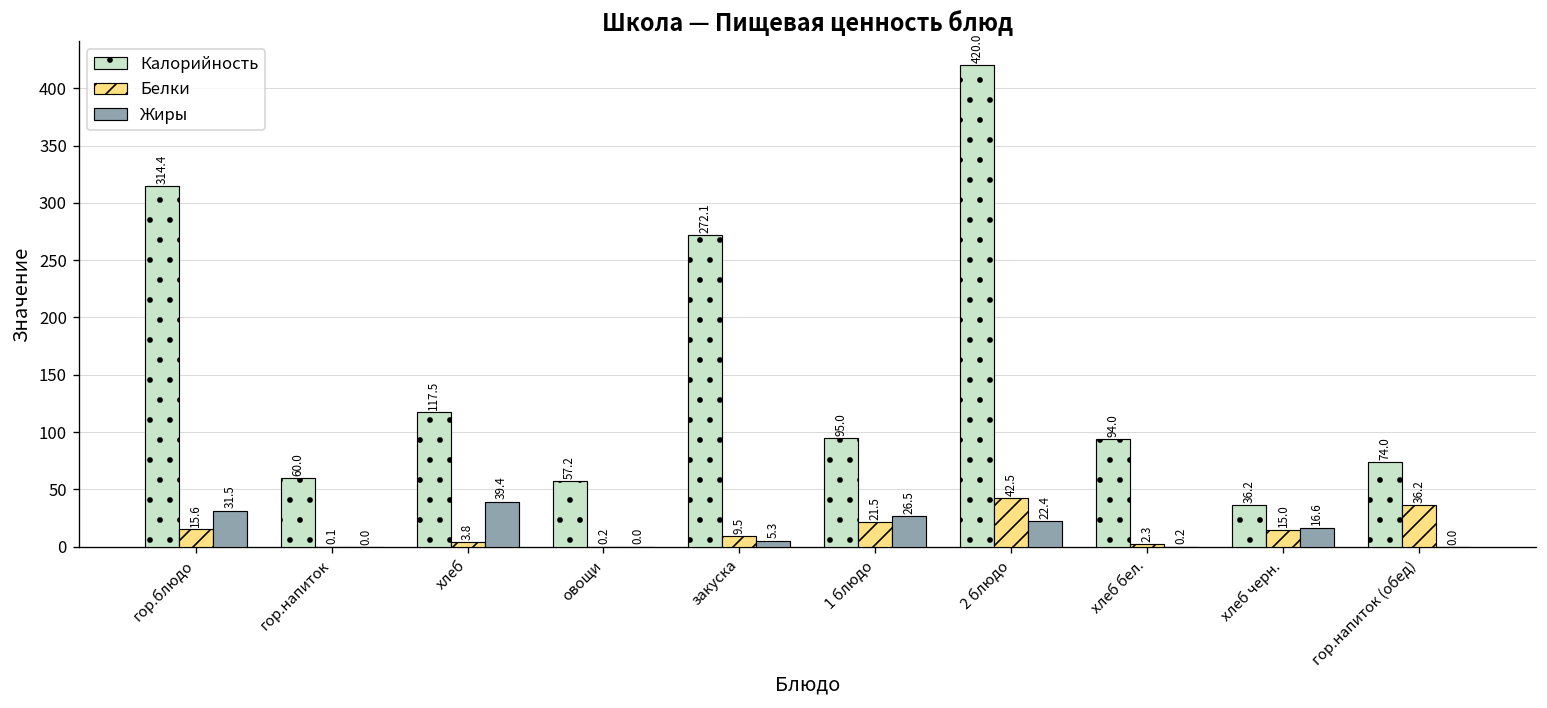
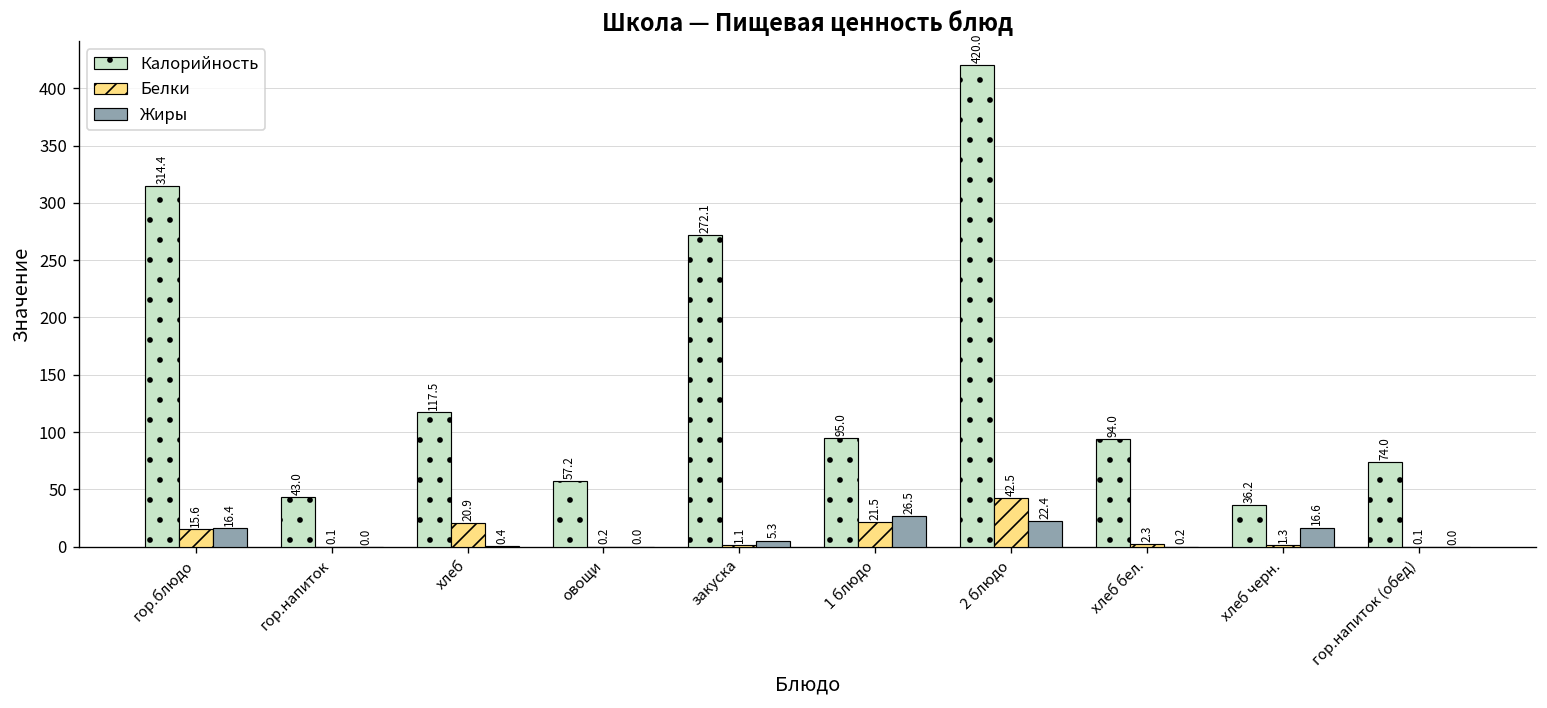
Жиры, гор.блюдо: 31.5 -> 16.4
Калорийность, гор.напиток: 60.0 -> 43.0
Белки, хлеб: 3.8 -> 20.9
Жиры, хлеб: 39.4 -> 0.4
Белки, закуска: 9.5 -> 1.1
Белки, хлеб черн.: 15.0 -> 1.3
Белки, гор.напиток (обед): 36.2 -> 0.1
